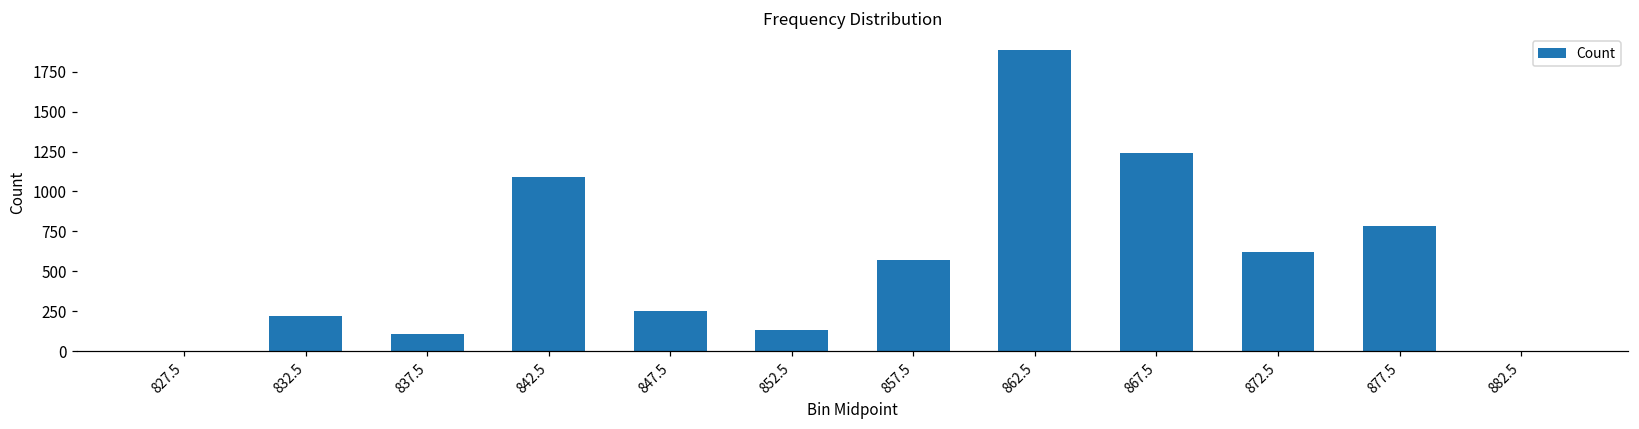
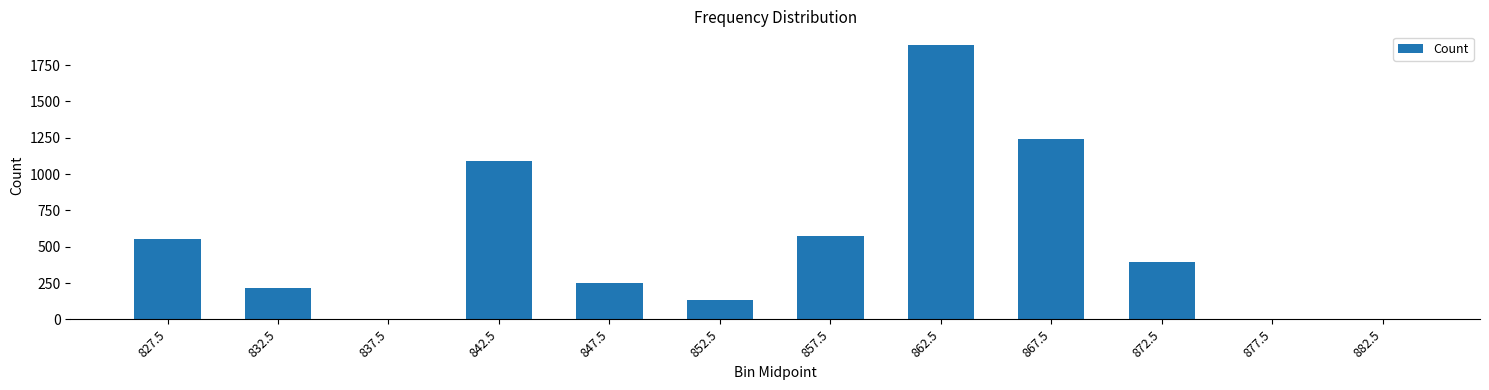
827.5: 0 -> 550
837.5: 110 -> 0
872.5: 620 -> 390
877.5: 780 -> 0
